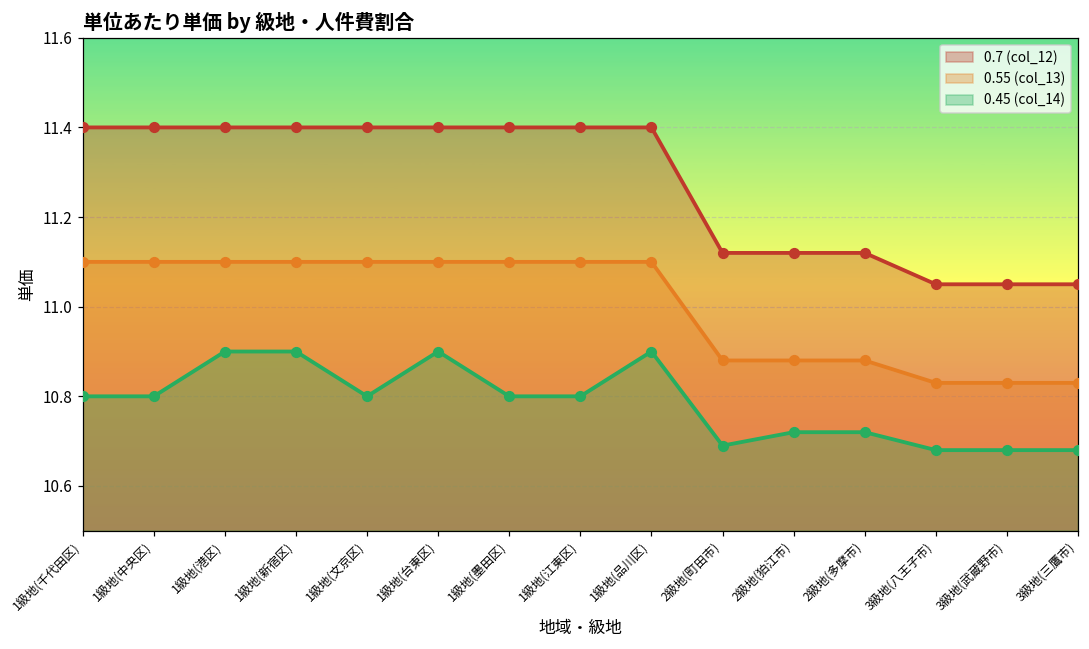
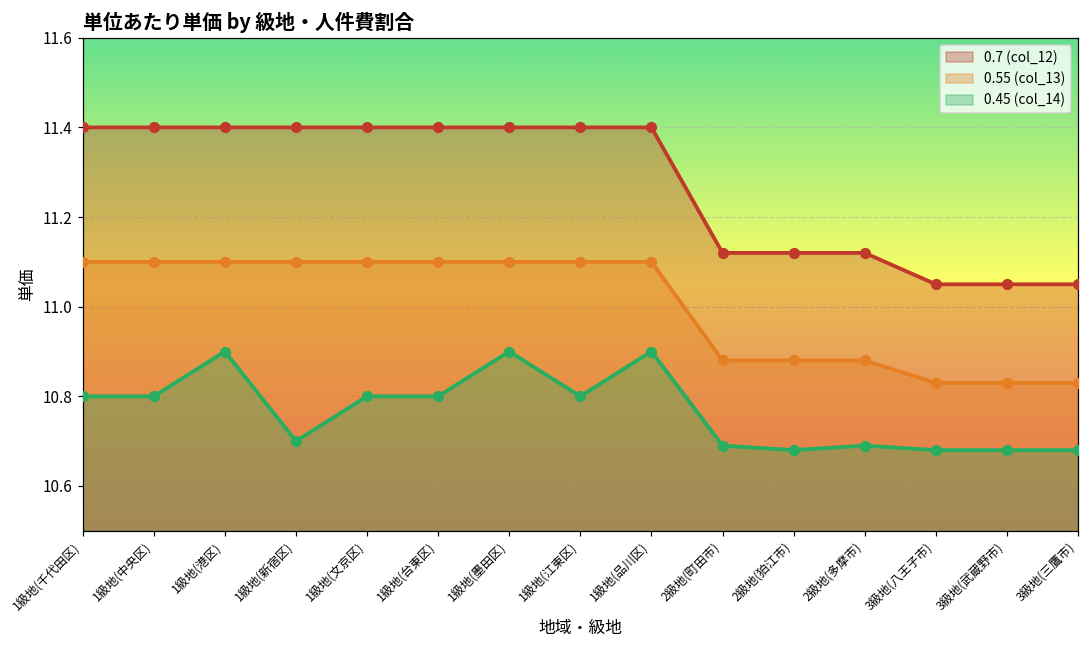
0.45 (col_14), 1級地(新宿区): 10.9 -> 10.7
0.45 (col_14), 1級地(台東区): 10.9 -> 10.8
0.45 (col_14), 1級地(墨田区): 10.8 -> 10.9
0.45 (col_14), 2級地(狛江市): 10.72 -> 10.68
0.45 (col_14), 2級地(多摩市): 10.72 -> 10.69
